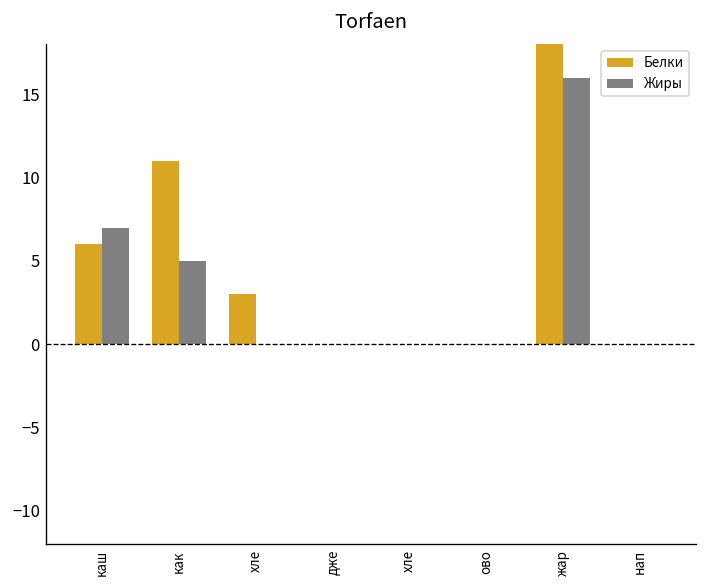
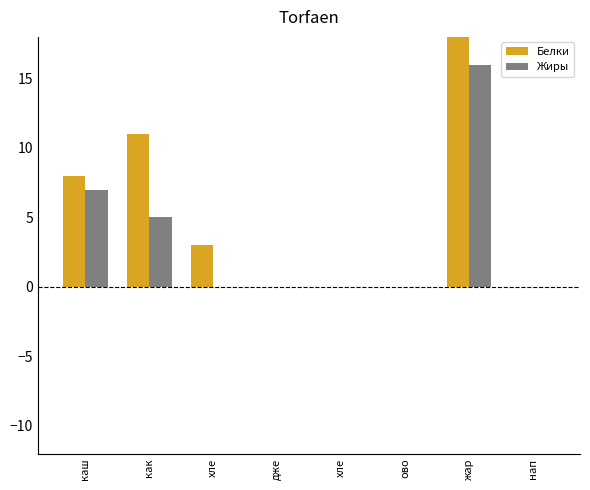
Белки, каш: 6 -> 8
